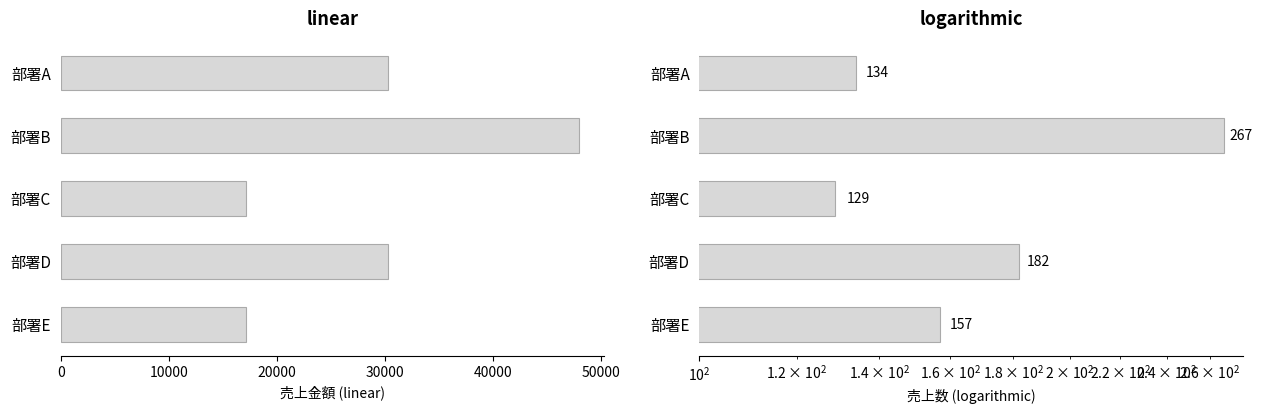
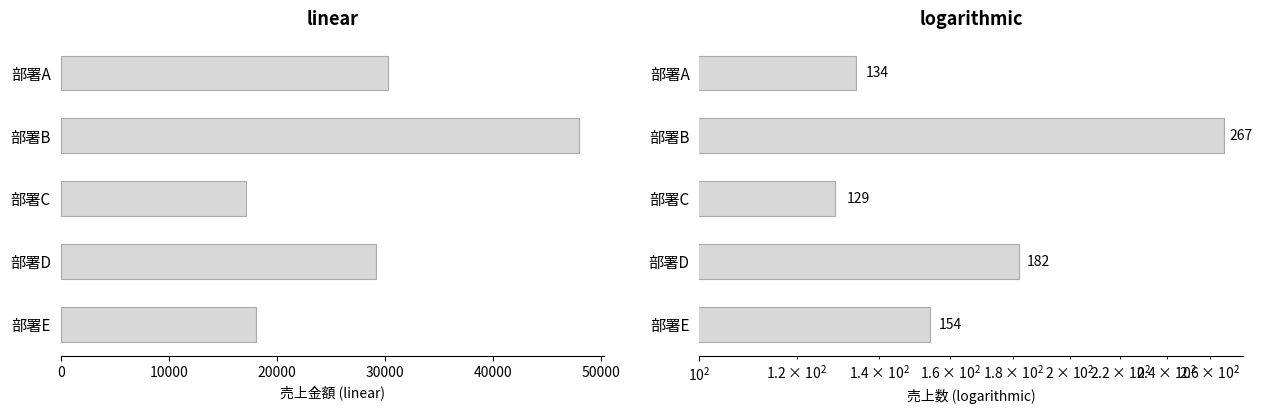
linear, 部署D: 30300 -> 29200
linear, 部署E: 17200 -> 18100
logarithmic, 部署E: 157 -> 154
